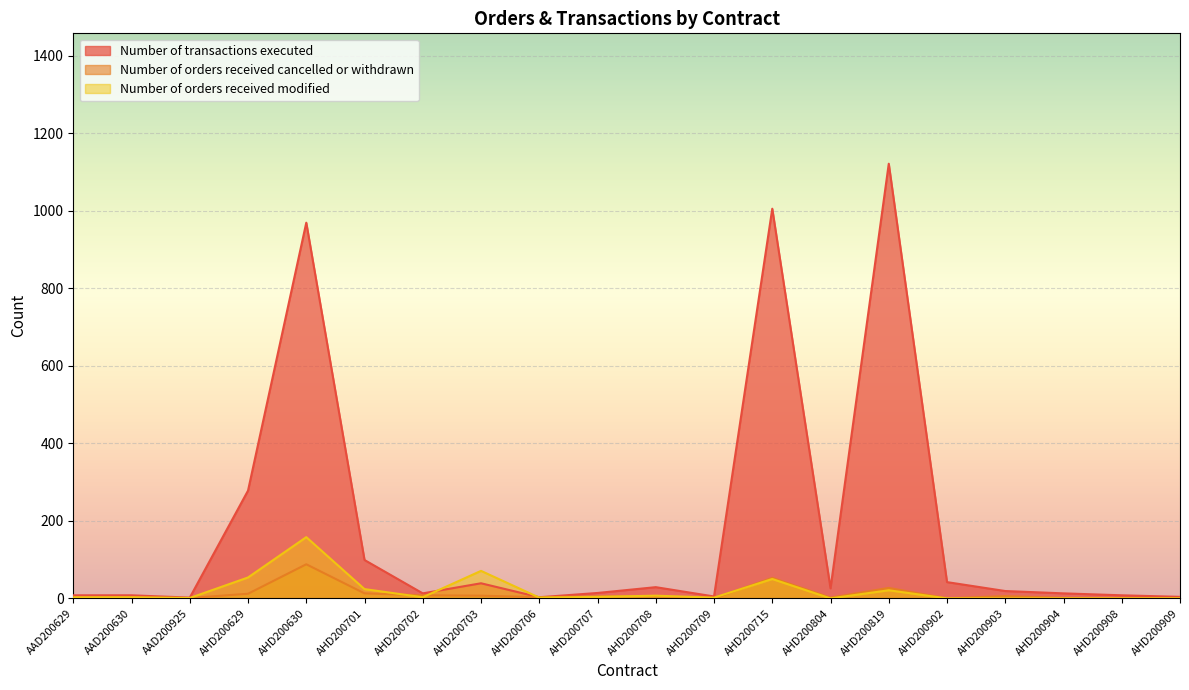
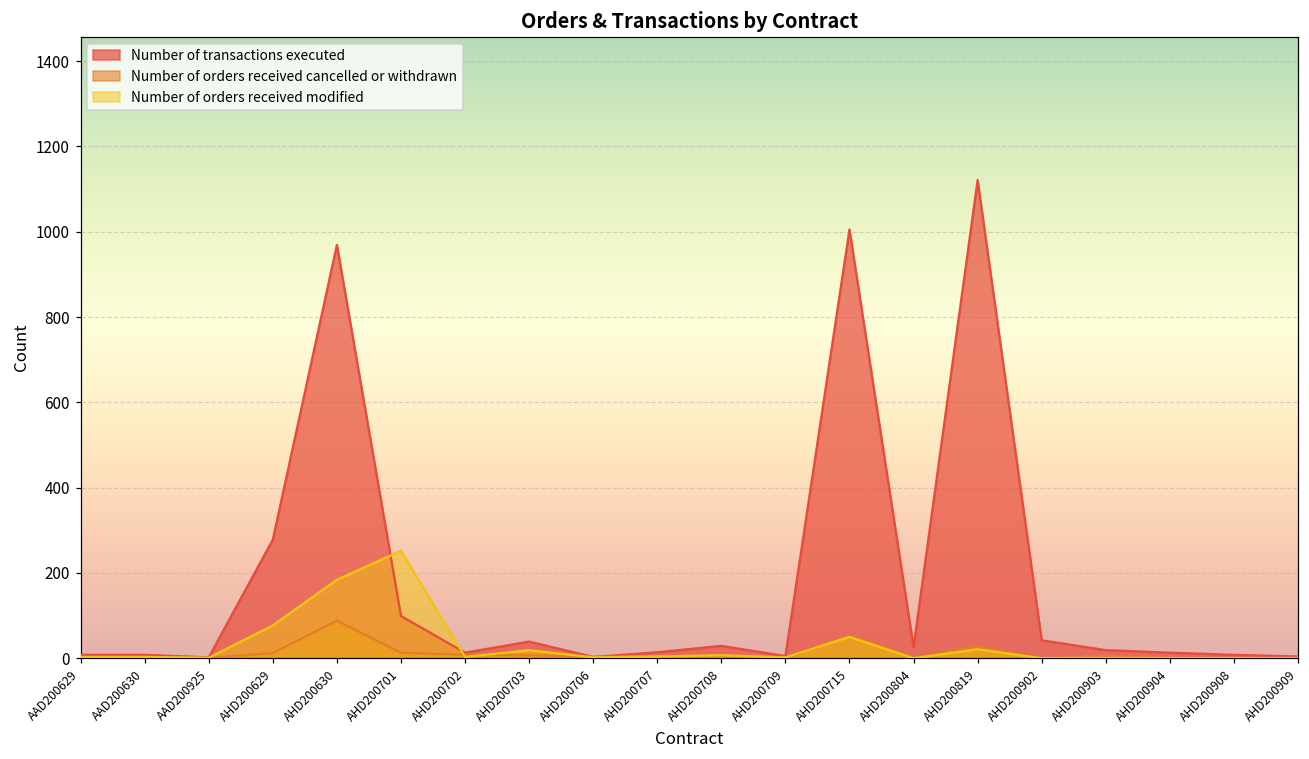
Number of orders received modified, AHD200629: 50 -> 80
Number of orders received modified, AHD200630: 160 -> 180
Number of orders received modified, AHD200701: 20 -> 250
Number of orders received modified, AHD200703: 70 -> 20
